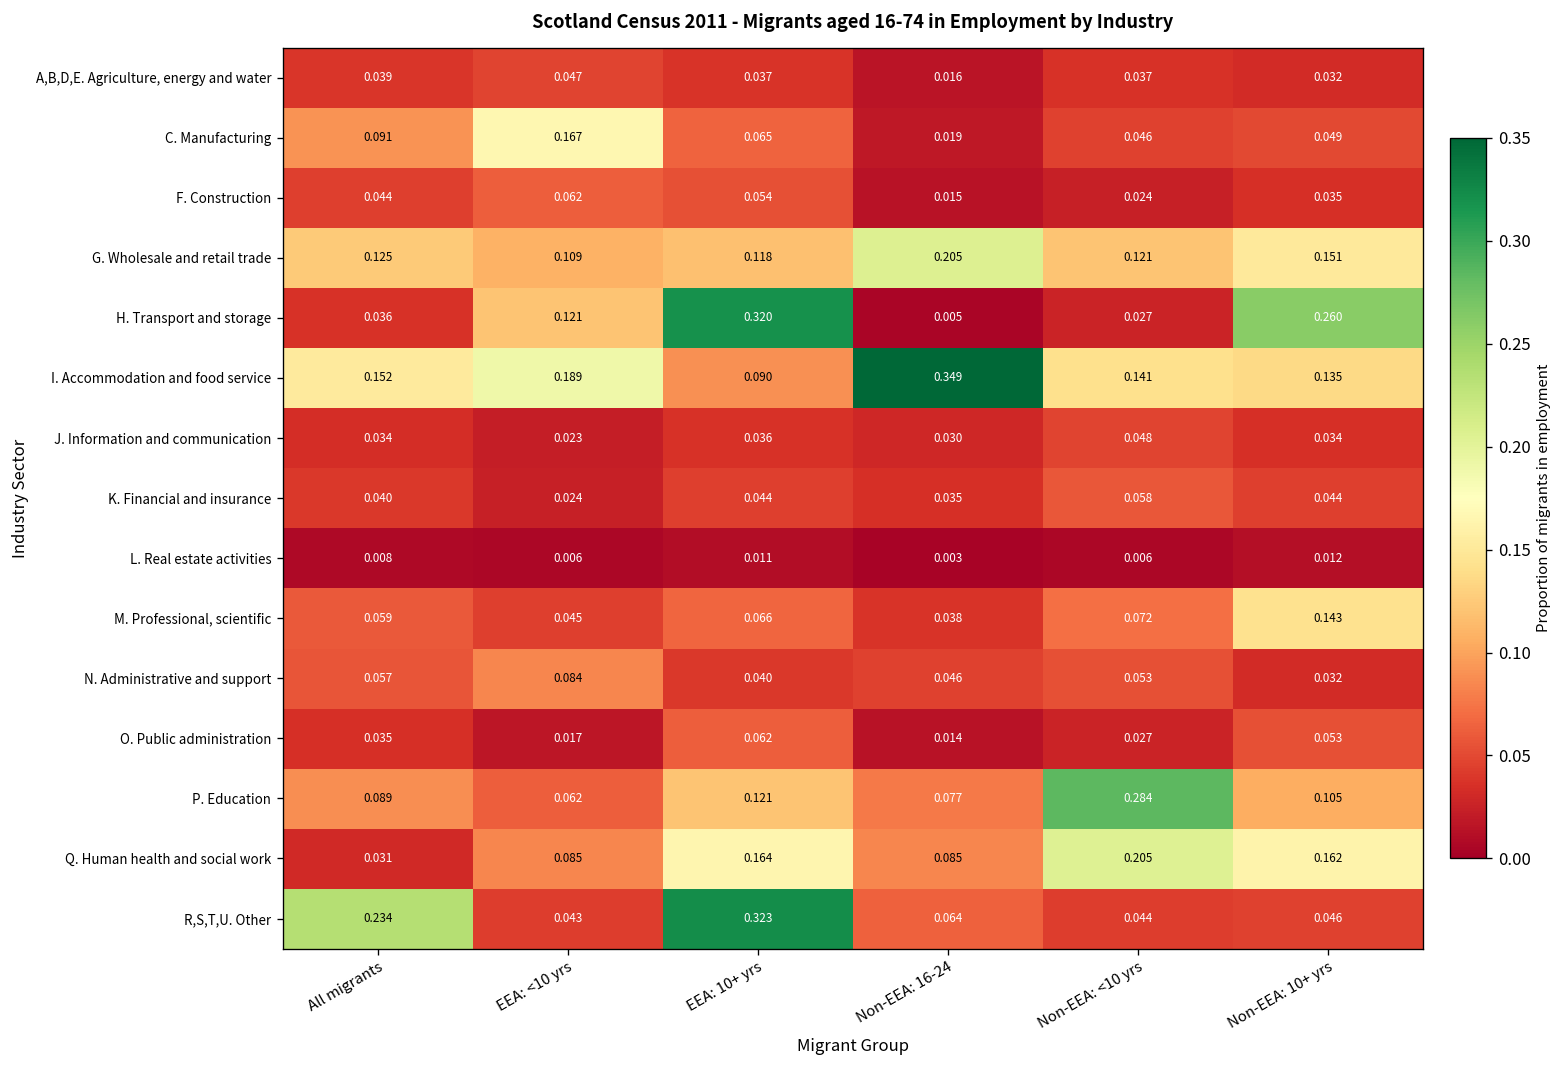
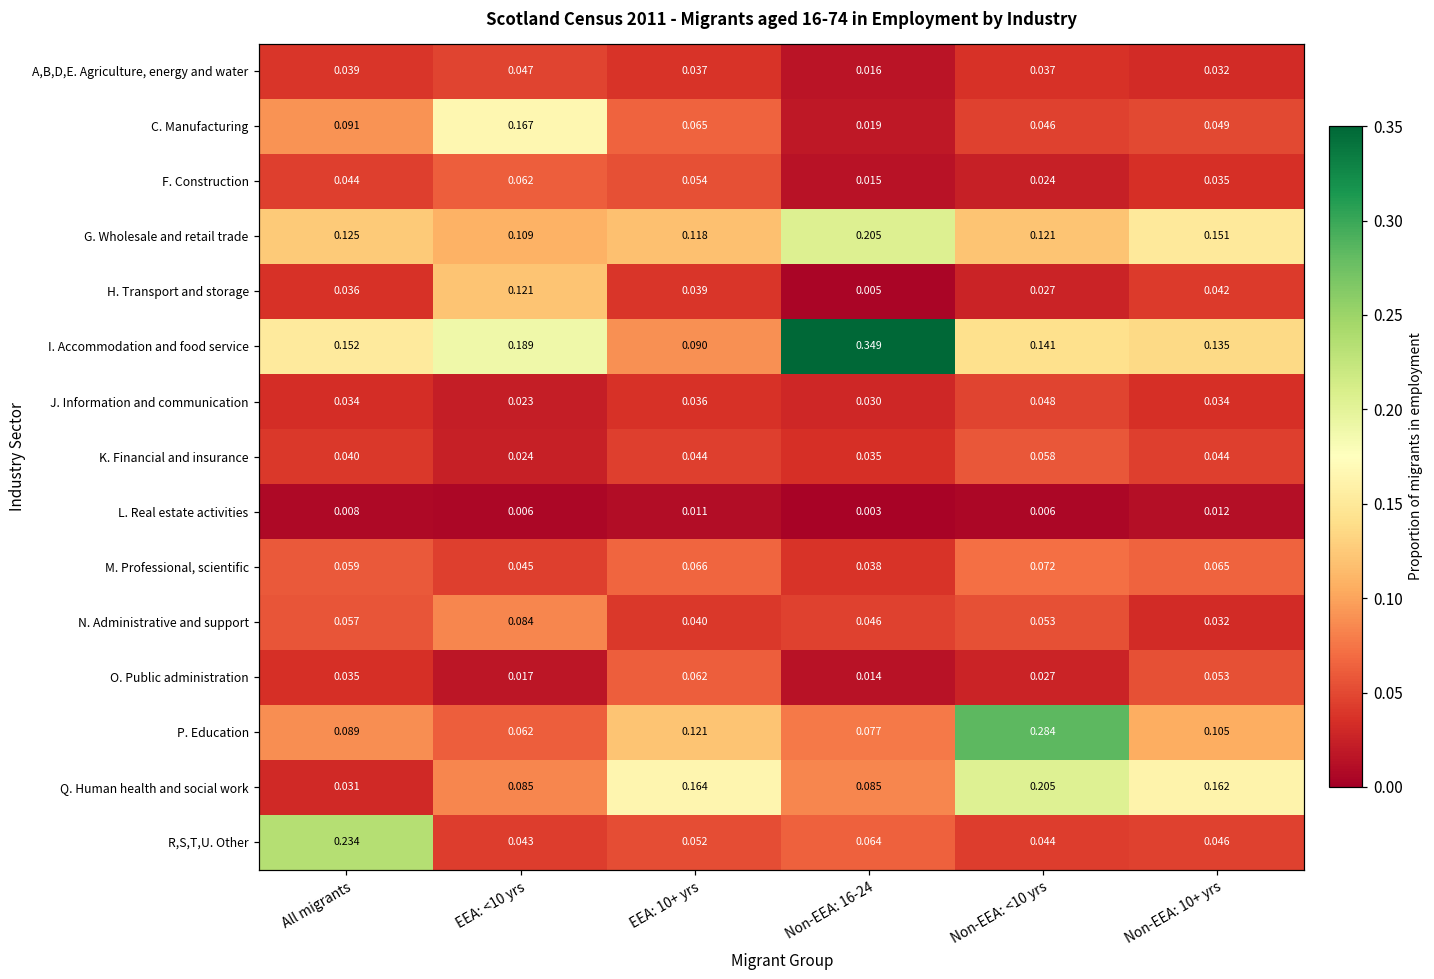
H. Transport and storage, EEA: 10+ yrs: 0.320 -> 0.039
H. Transport and storage, Non-EEA: 10+ yrs: 0.260 -> 0.042
M. Professional, scientific, Non-EEA: 10+ yrs: 0.143 -> 0.065
R,S,T,U. Other, EEA: 10+ yrs: 0.323 -> 0.052
